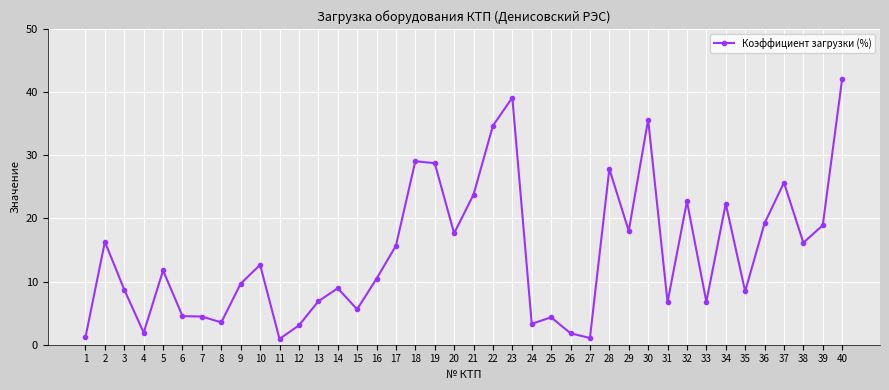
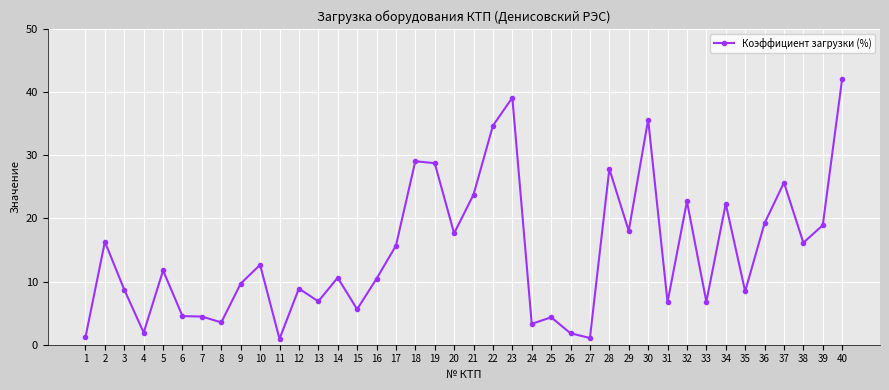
12: 3 -> 9
14: 9 -> 11
